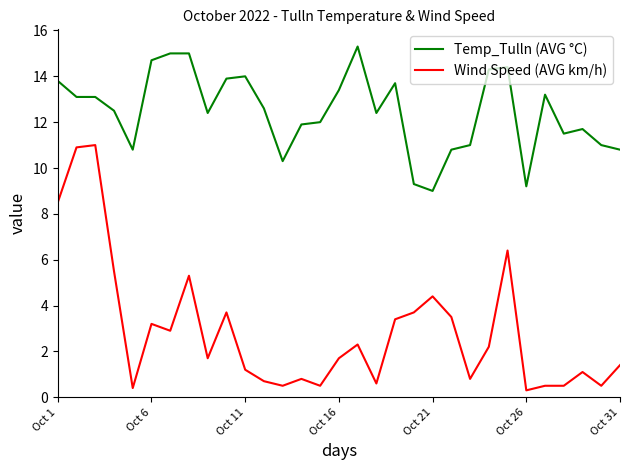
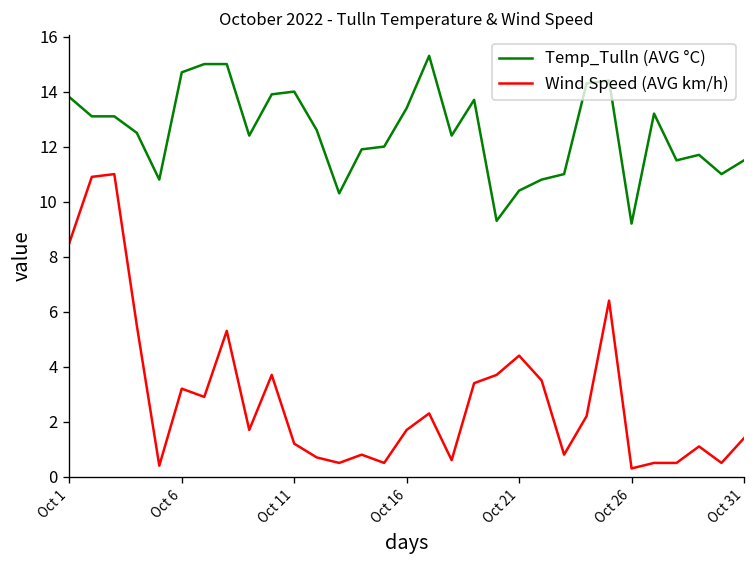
Temp_Tulln (AVG °C), Oct 21: 9.0 -> 10.4
Temp_Tulln (AVG °C), Oct 31: 10.8 -> 11.5
